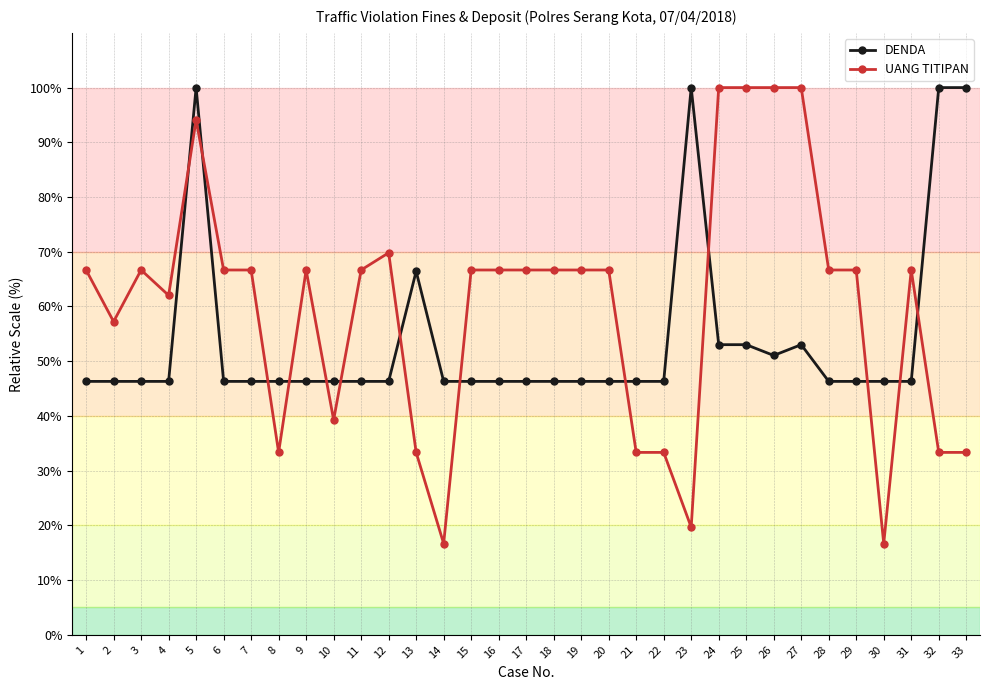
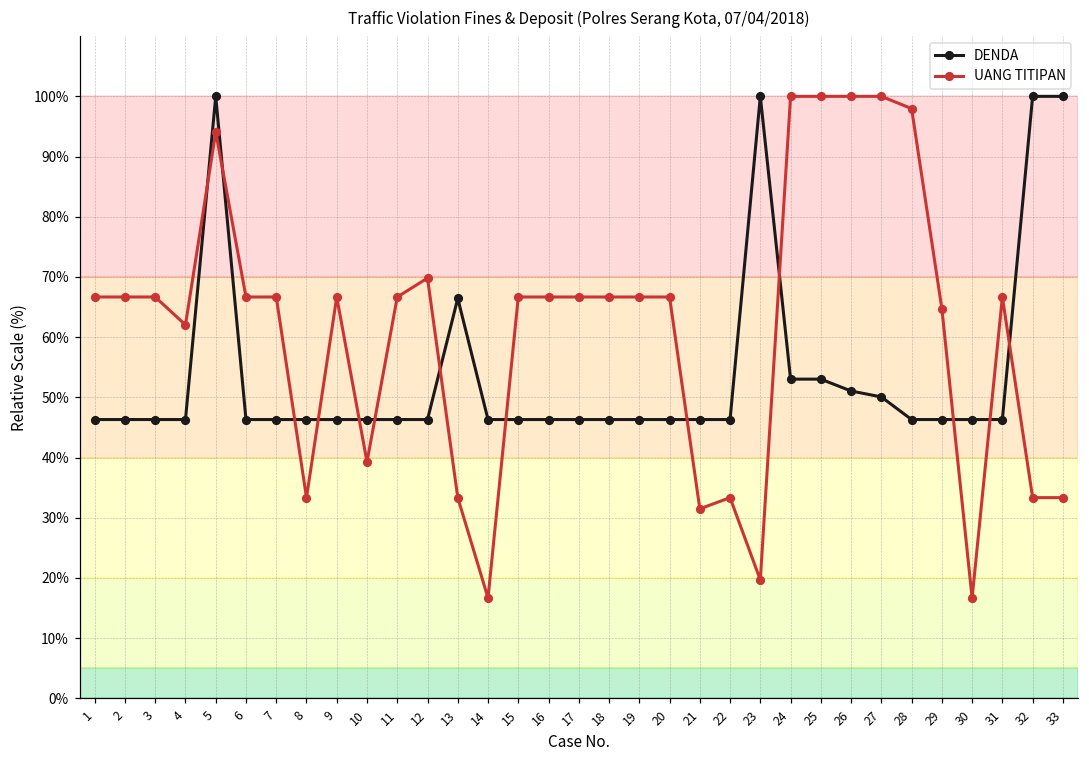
UANG TITIPAN, 2: 57% -> 67%
UANG TITIPAN, 21: 33% -> 31%
DENDA, 27: 53% -> 50%
UANG TITIPAN, 28: 67% -> 98%
UANG TITIPAN, 29: 67% -> 65%
